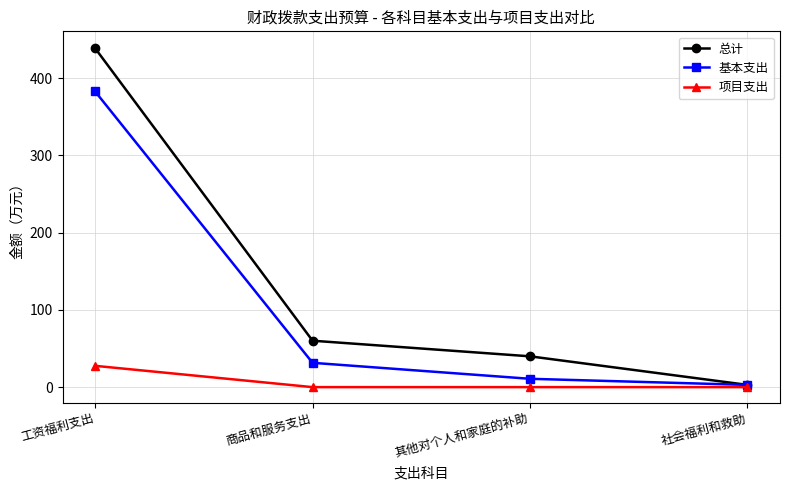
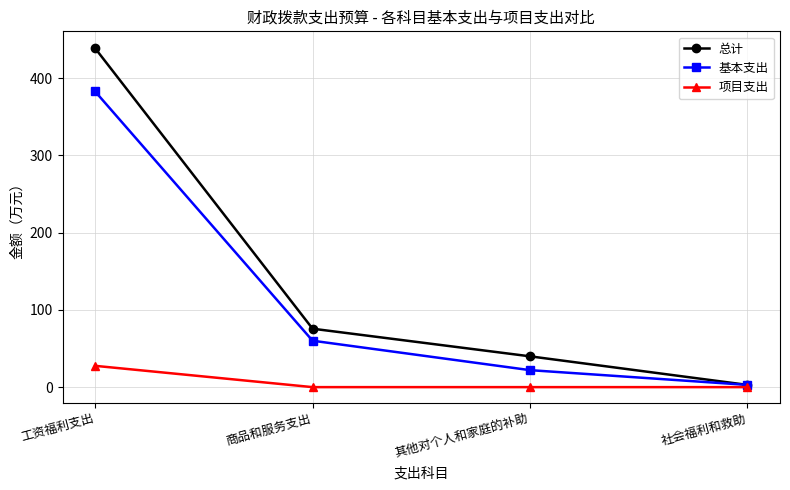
总计, 商品和服务支出: 60 -> 80
基本支出, 商品和服务支出: 30 -> 60
基本支出, 其他对个人和家庭的补助: 10 -> 20
